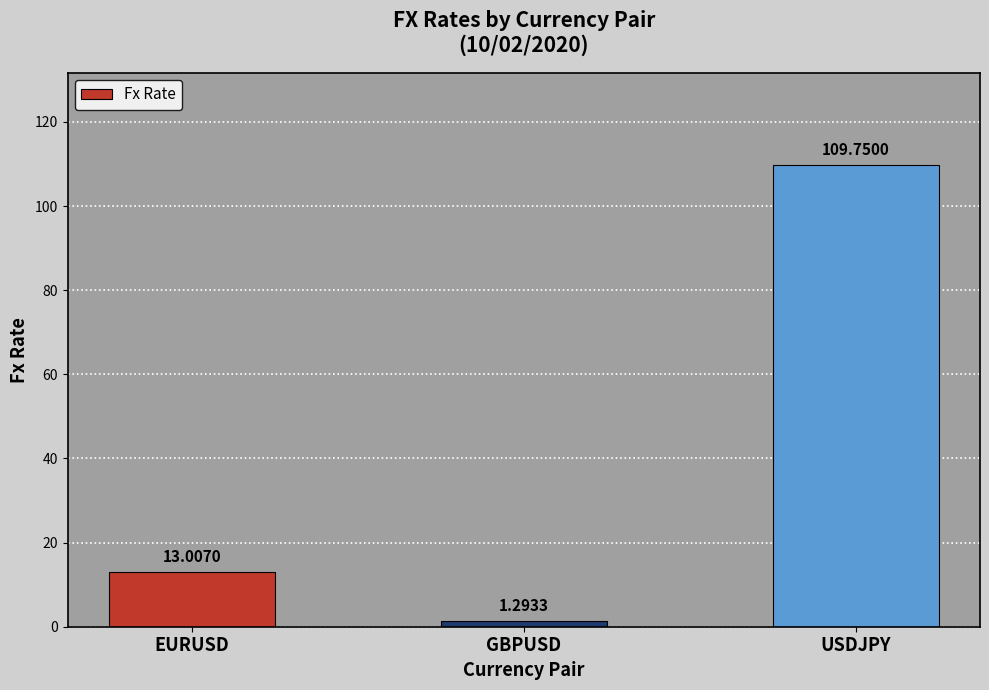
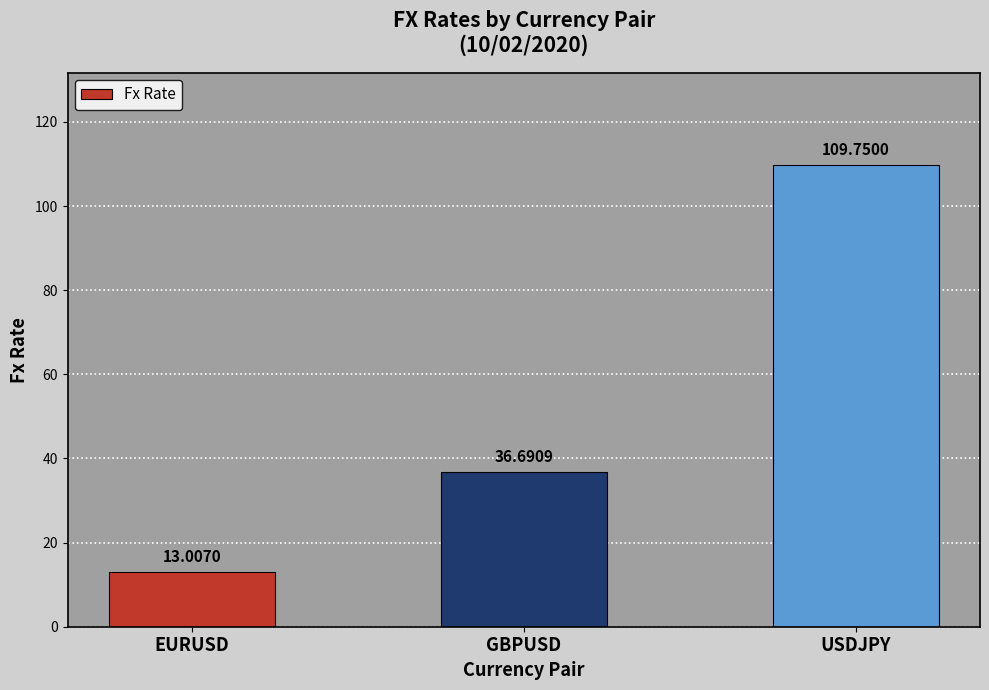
GBPUSD: 1.2933 -> 36.6909
